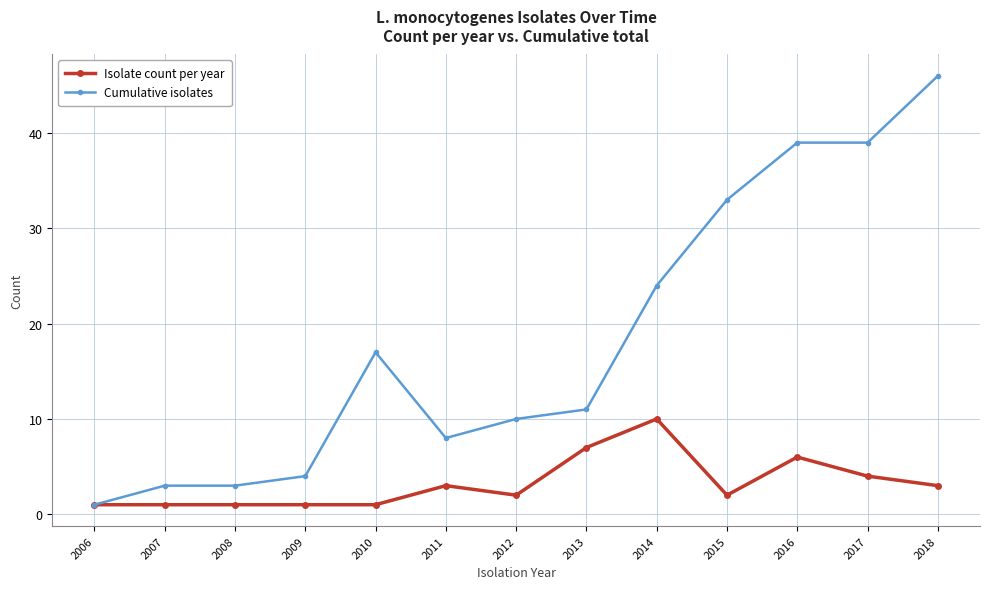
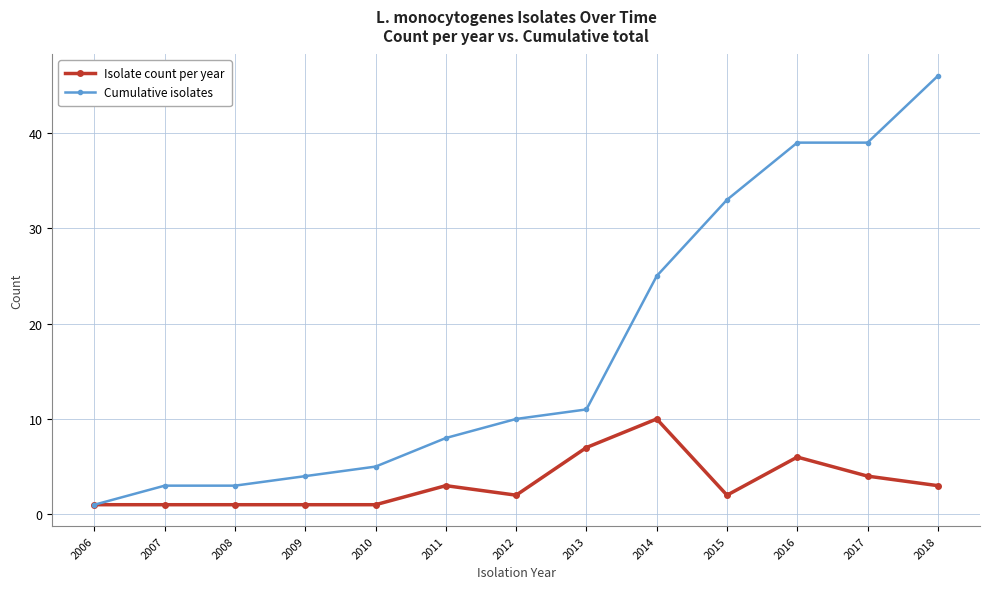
Cumulative isolates, 2010: 17 -> 5
Cumulative isolates, 2014: 24 -> 25
